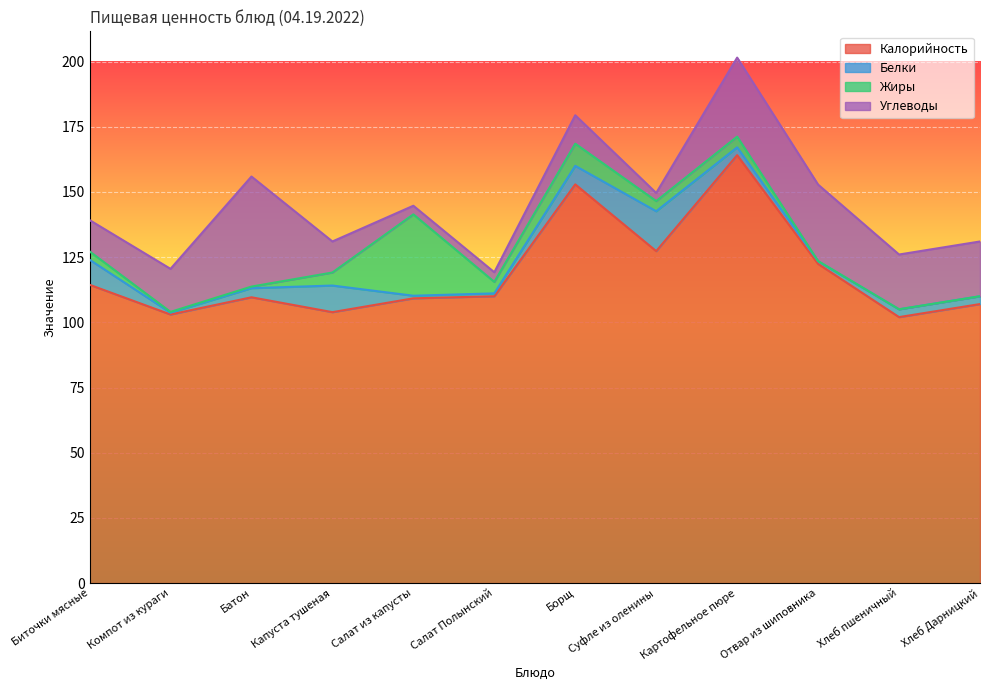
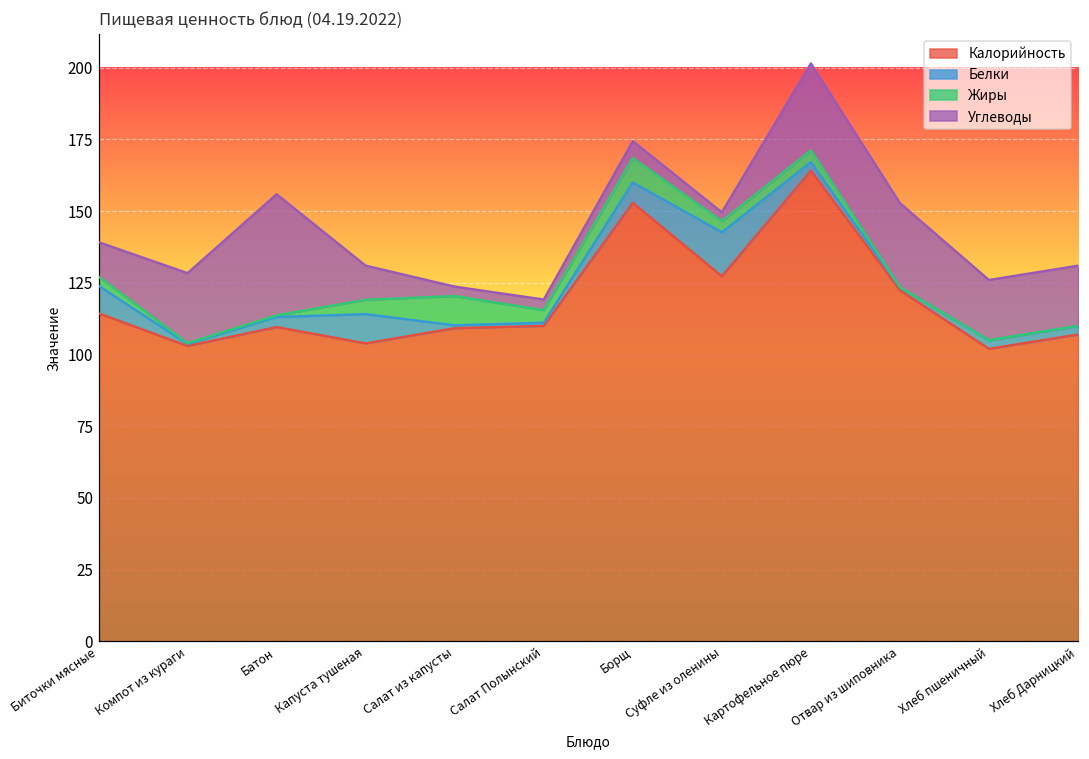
Углеводы, Компот из кураги: 17 -> 24
Жиры, Салат из капусты: 31 -> 10
Углеводы, Борщ: 11 -> 6
